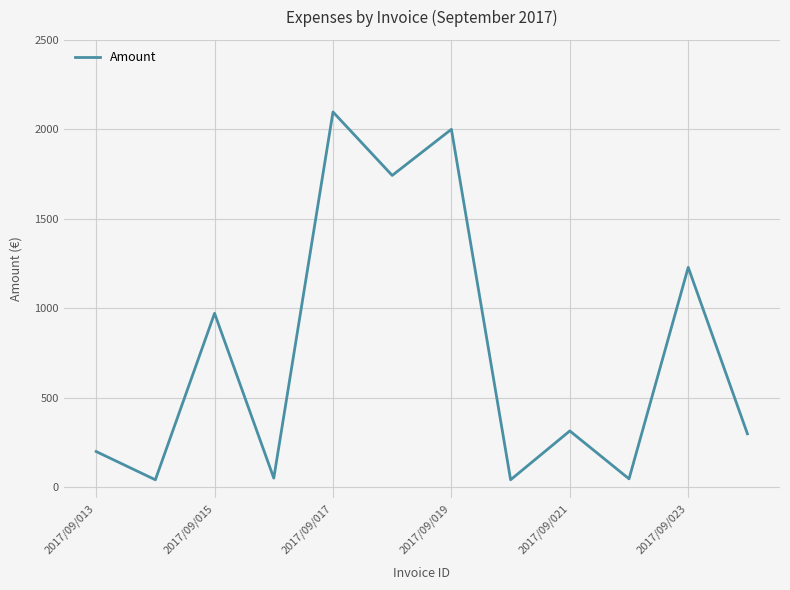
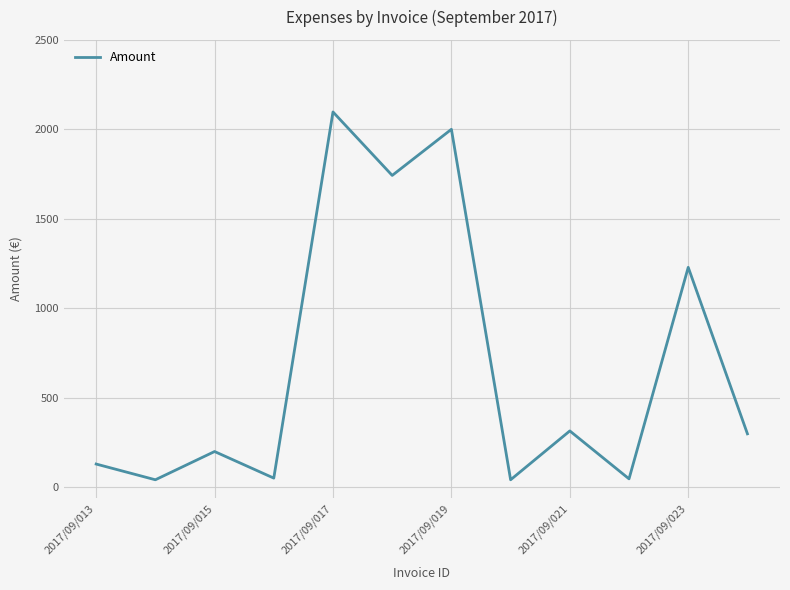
2017/09/013: 200 -> 130
2017/09/015: 970 -> 200
